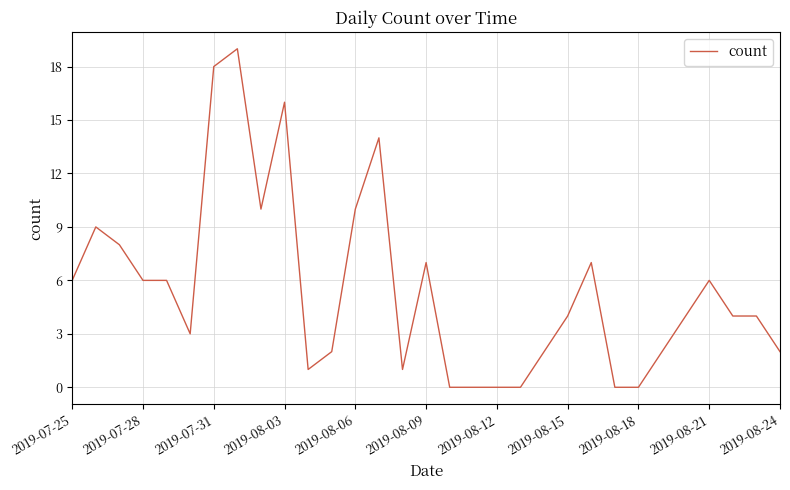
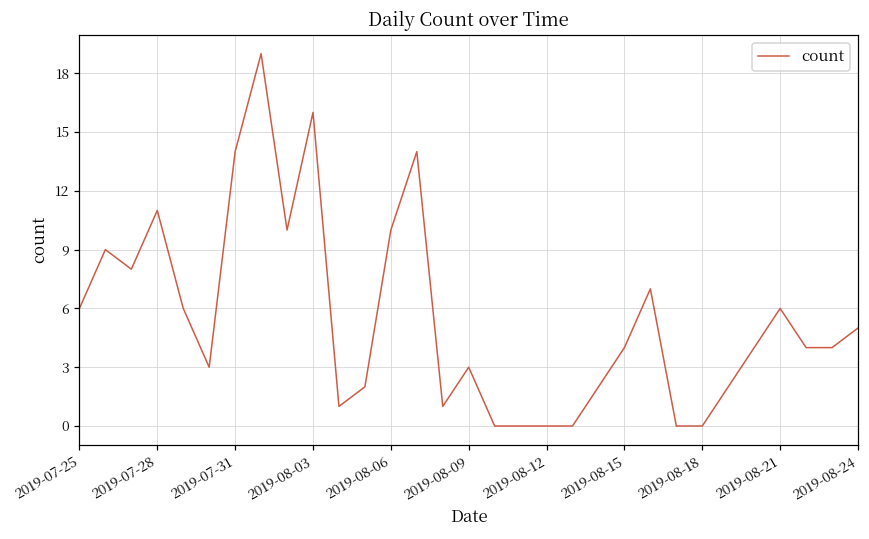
2019-07-28: 6 -> 11
2019-07-31: 18 -> 14
2019-08-09: 7 -> 3
2019-08-24: 2 -> 5
